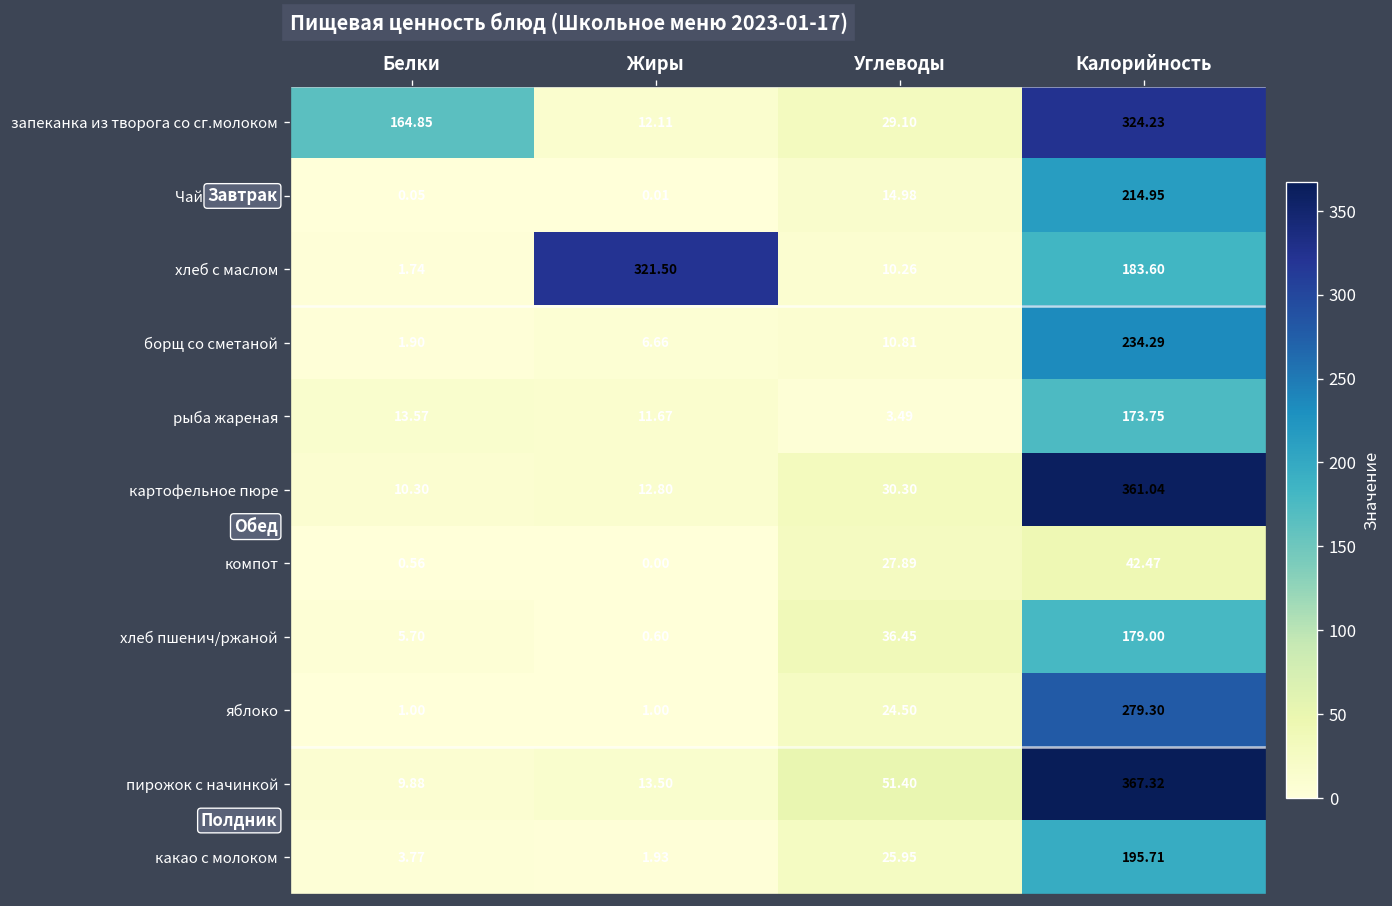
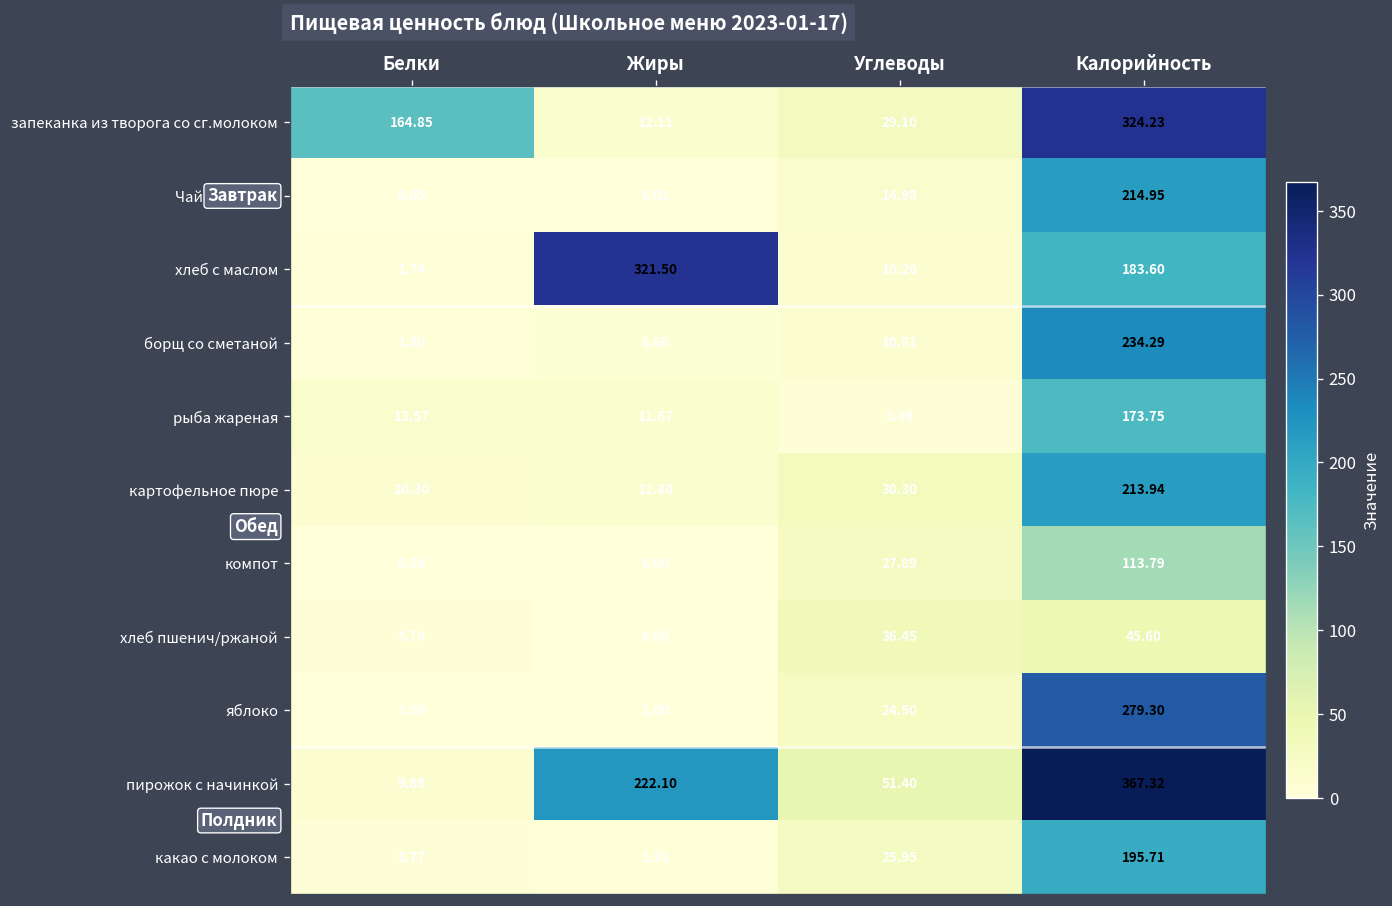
картофельное пюре, Калорийность: 361.04 -> 213.94
компот, Калорийность: 42.47 -> 113.79
хлеб пшенич/ржаной, Калорийность: 179.00 -> 45.60
пирожок с начинкой, Жиры: 13.50 -> 222.10
